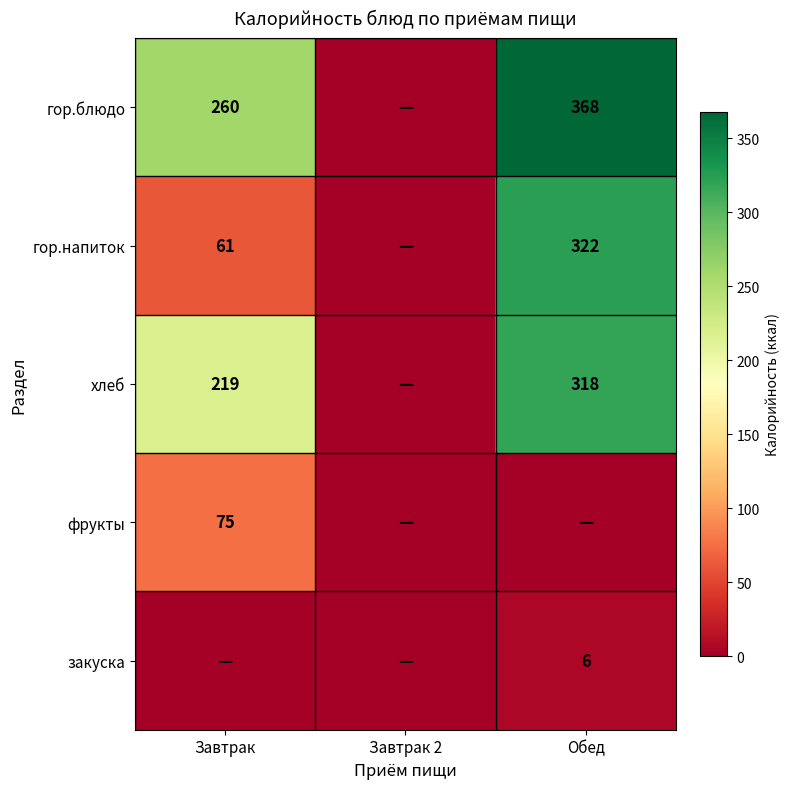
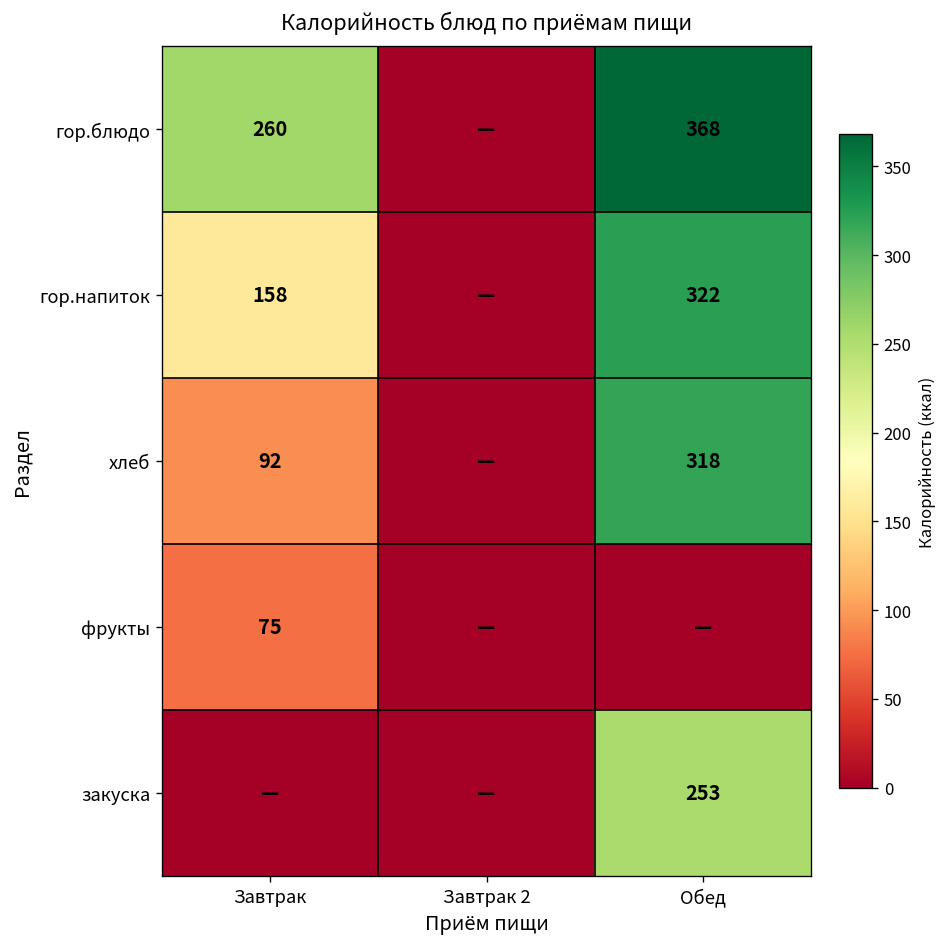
гор.напиток, Завтрак: 61 -> 158
хлеб, Завтрак: 219 -> 92
закуска, Обед: 6 -> 253
